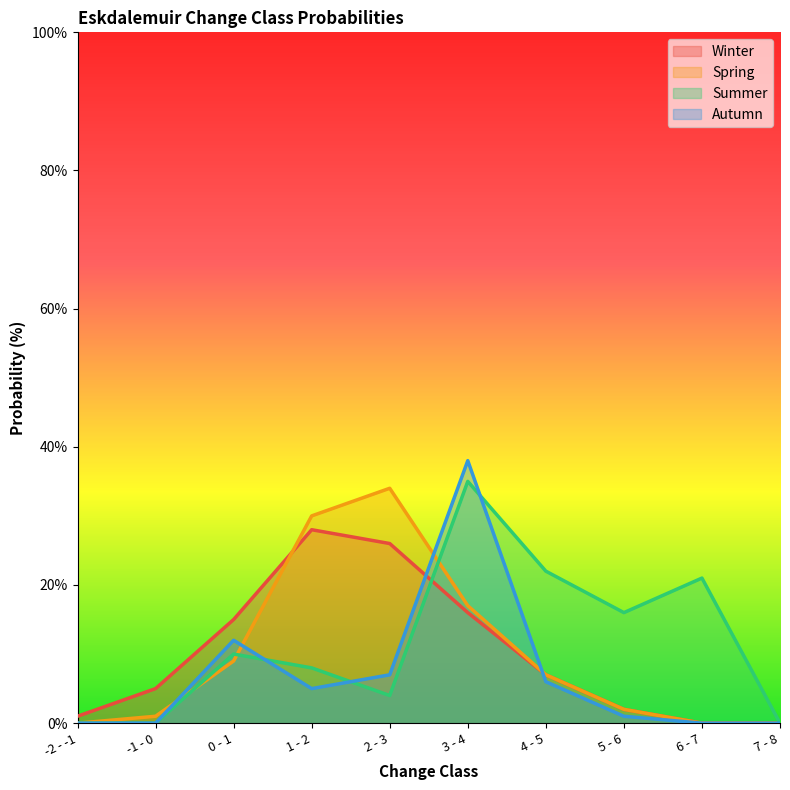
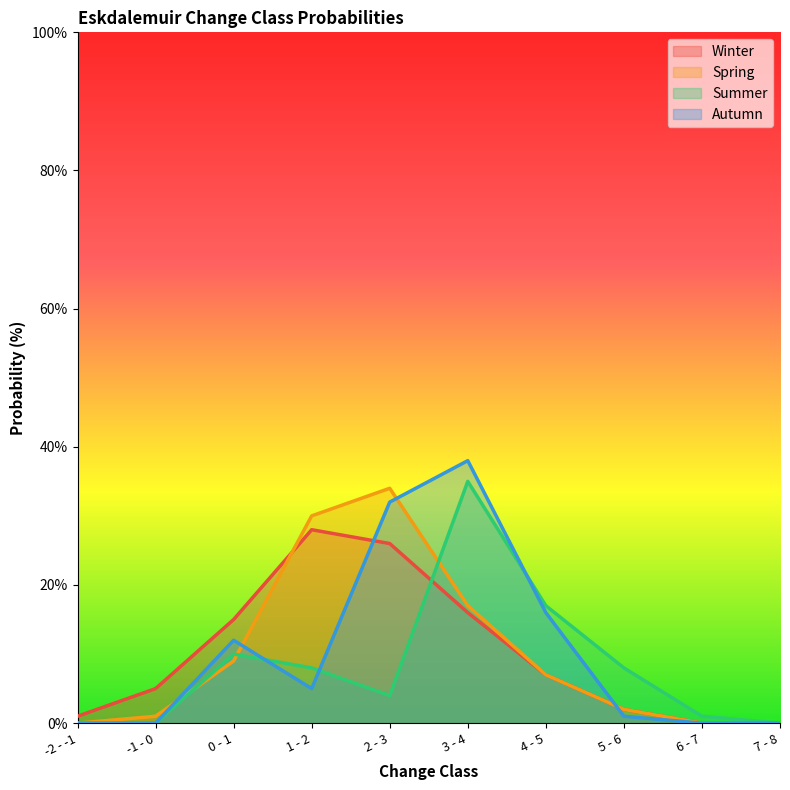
Autumn, 2 - 3: 7% -> 32%
Summer, 4 - 5: 22% -> 17%
Autumn, 4 - 5: 6% -> 16%
Summer, 5 - 6: 16% -> 8%
Summer, 6 - 7: 21% -> 1%
